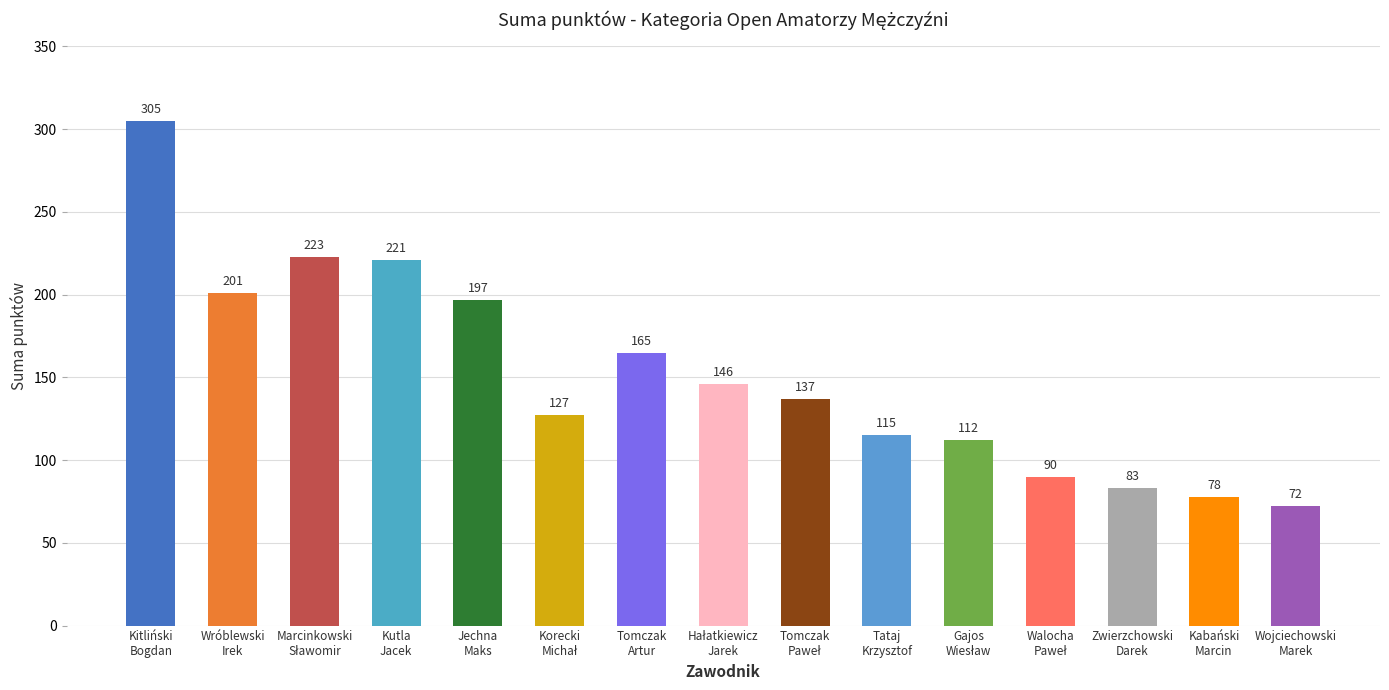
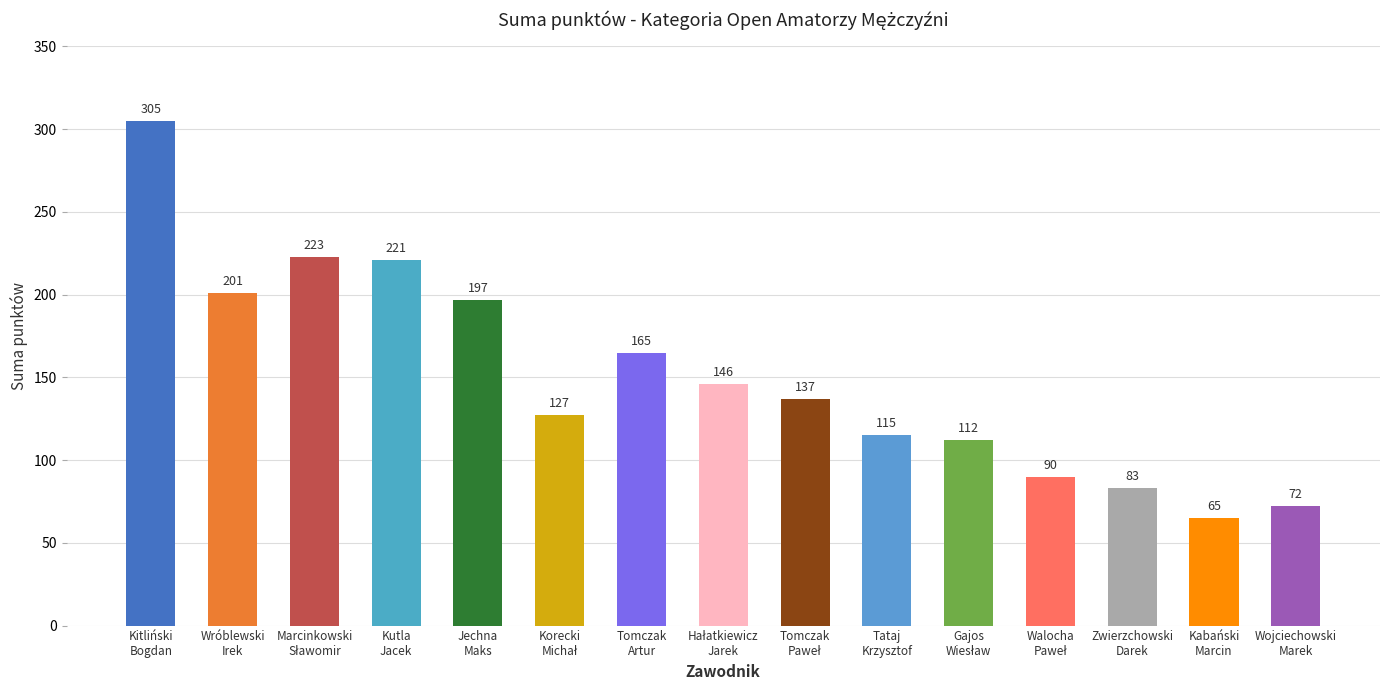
Kabański Marcin: 78 -> 65
